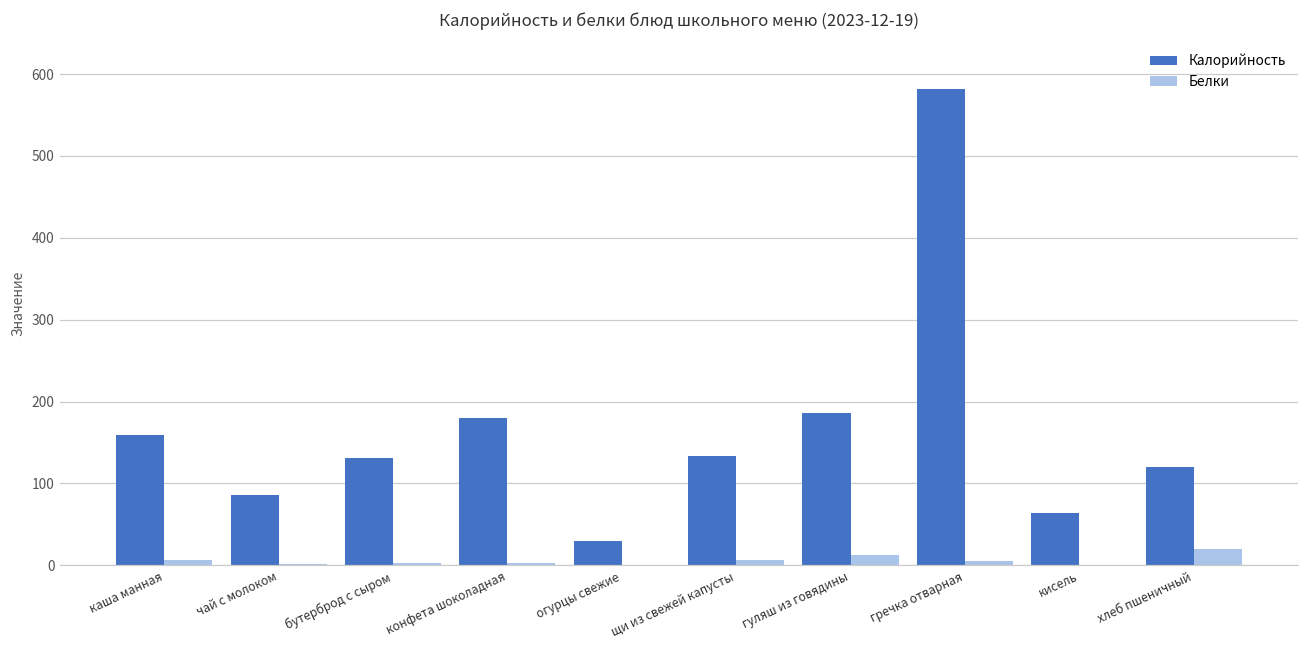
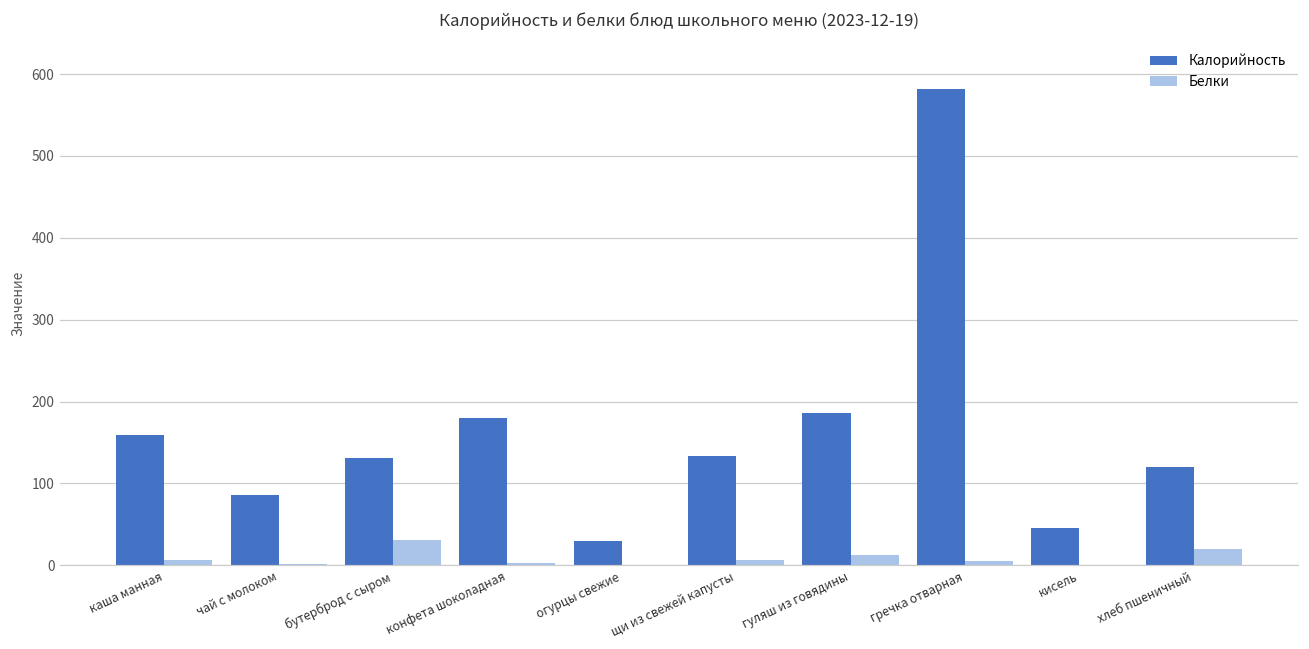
Белки, бутерброд с сыром: 0 -> 30
Калорийность, кисель: 60 -> 50
